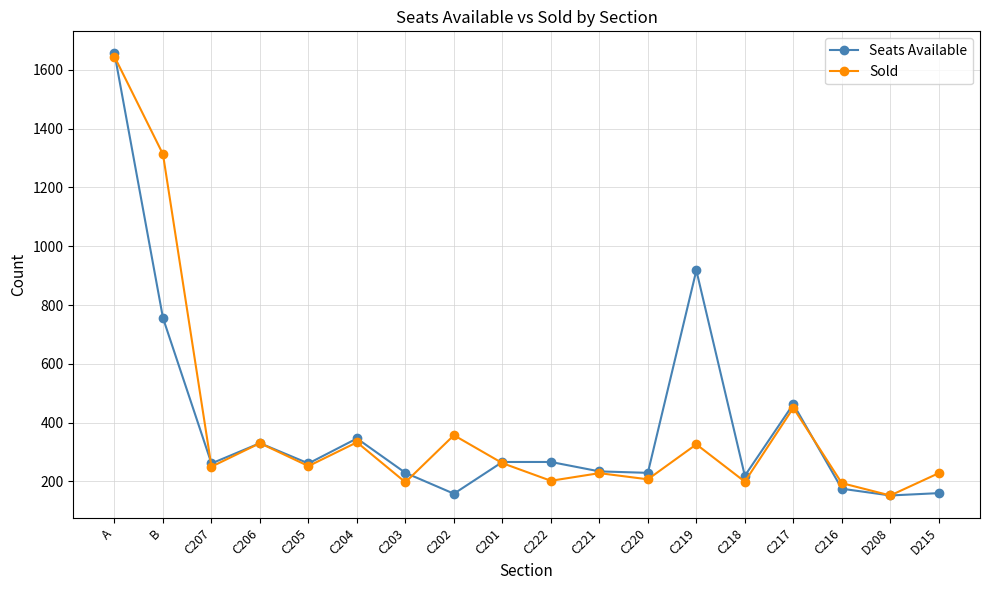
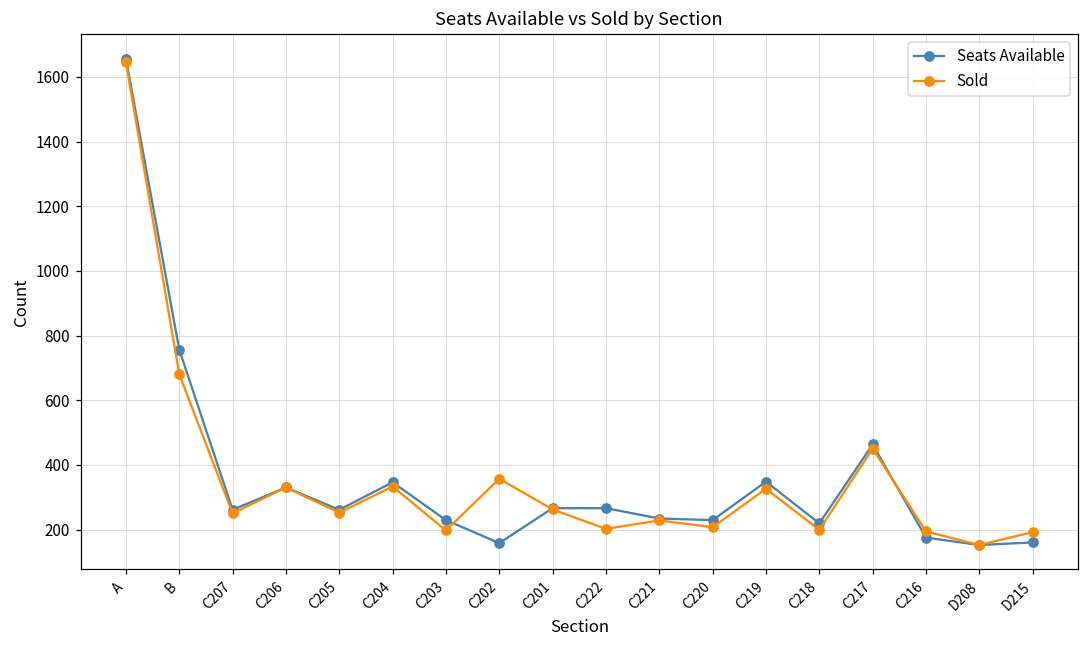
Sold, B: 1310 -> 680
Seats Available, C219: 920 -> 350
Sold, D215: 230 -> 190
